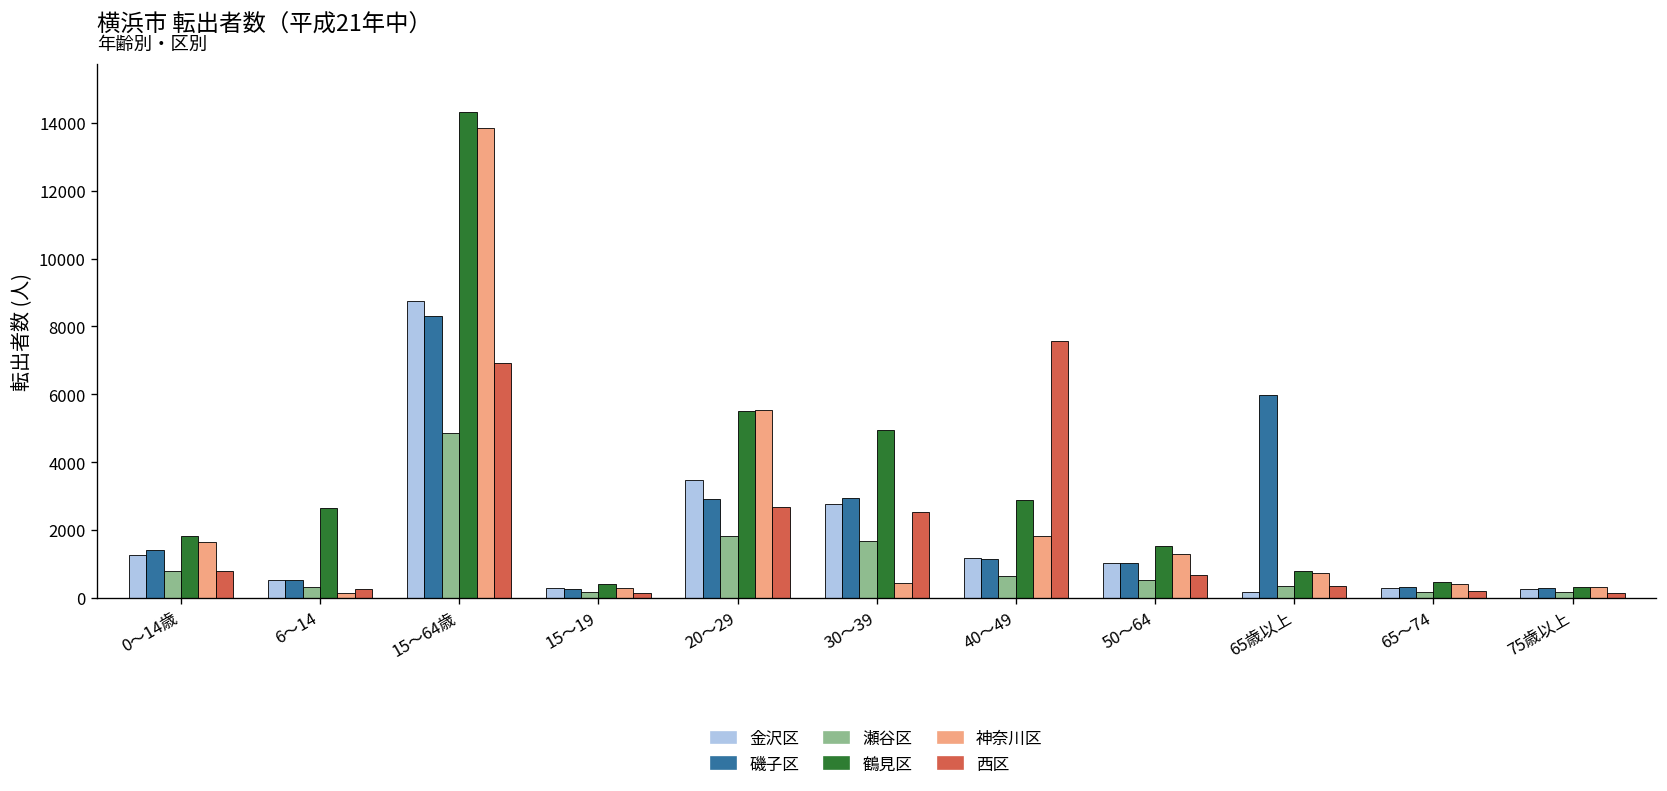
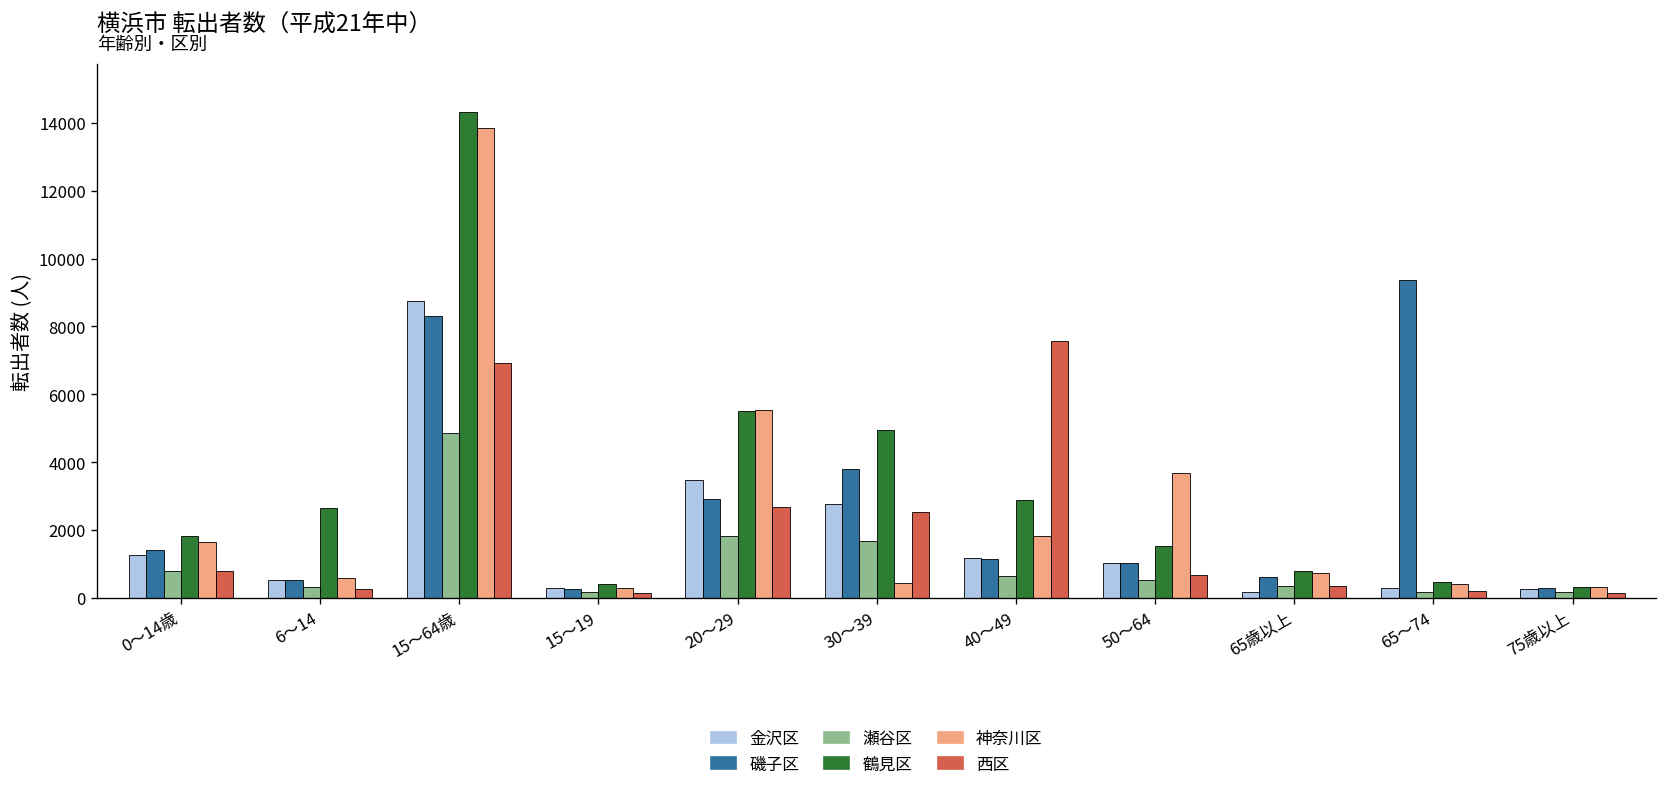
神奈川区, 6～14: 100 -> 600
磯子区, 30～39: 3000 -> 3800
神奈川区, 50～64: 1300 -> 3700
磯子区, 65歳以上: 6000 -> 600
磯子区, 65～74: 300 -> 9400
